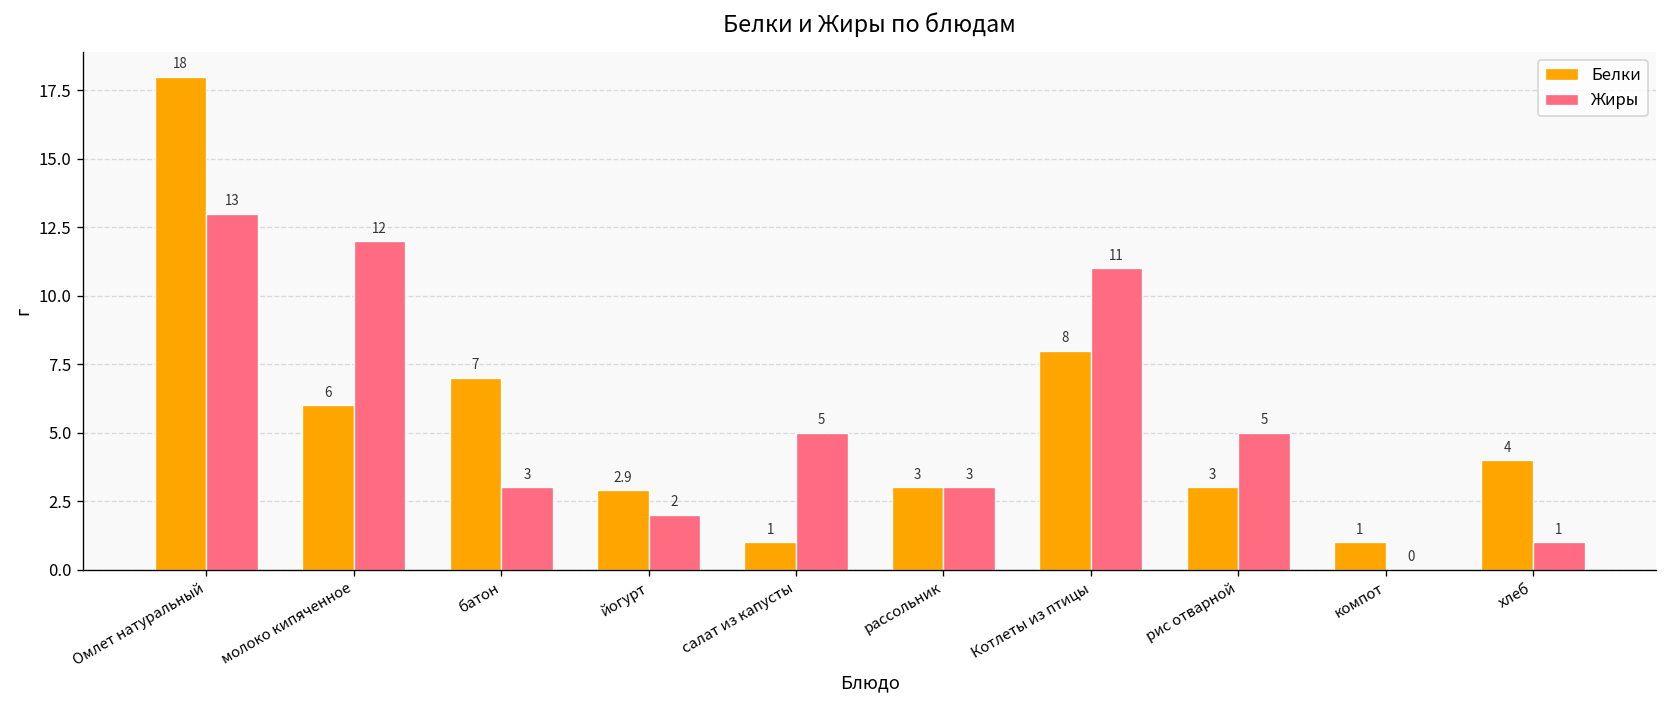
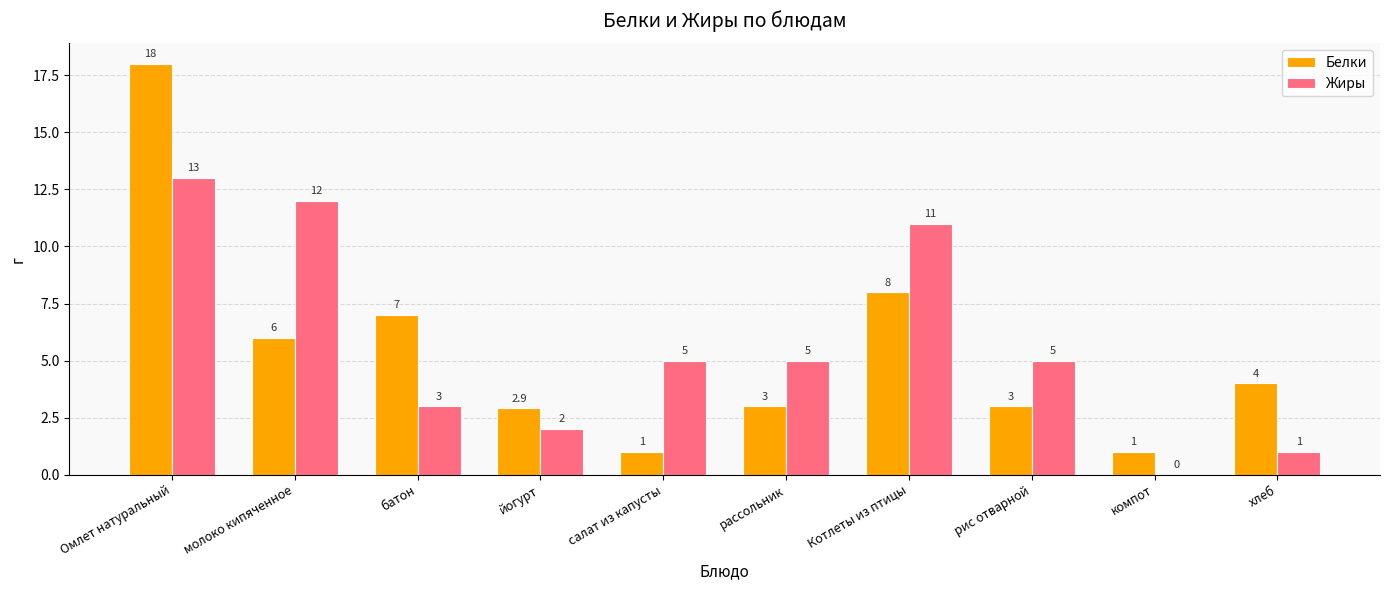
Жиры, рассольник: 3 -> 5
